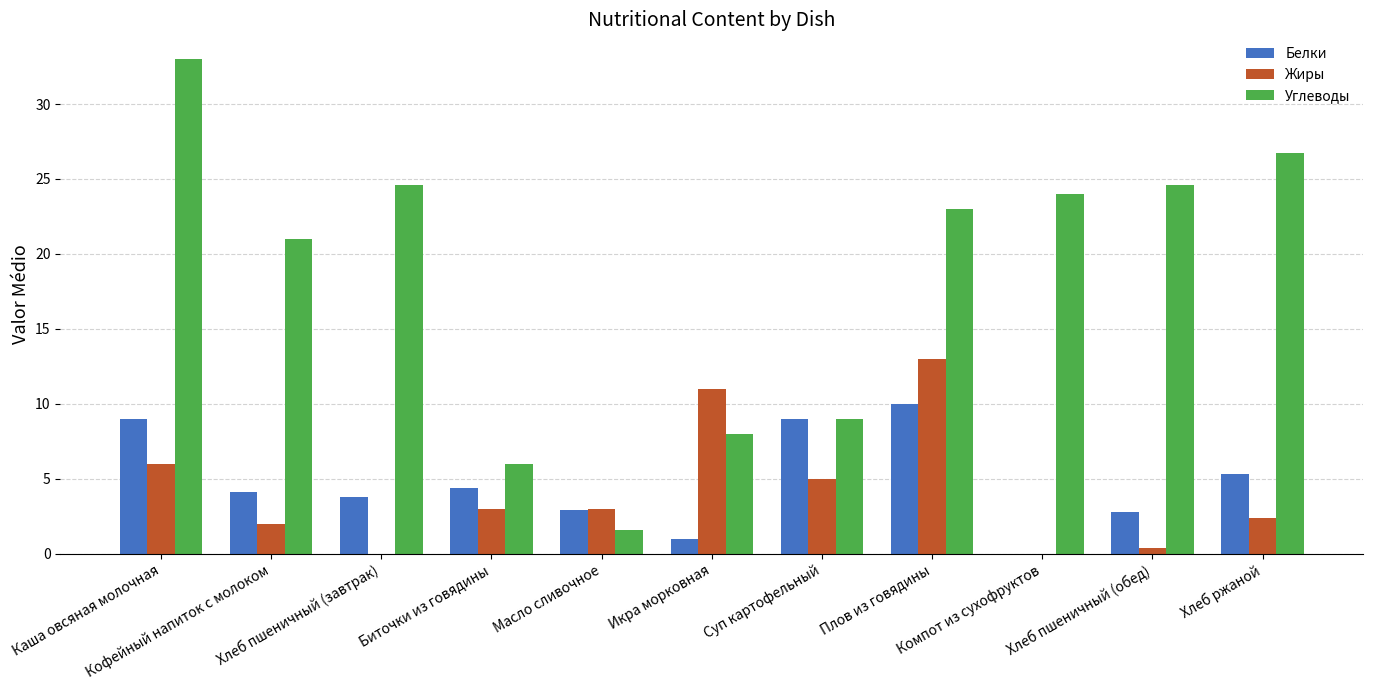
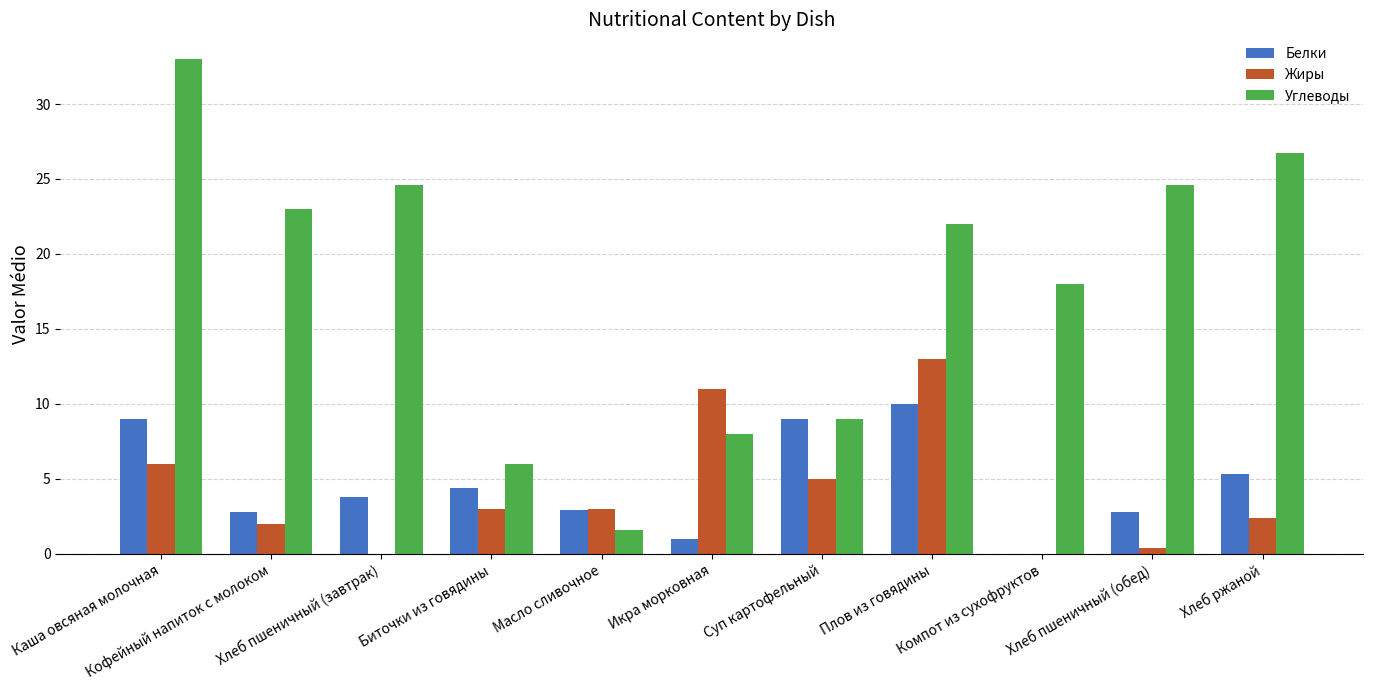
Белки, Кофейный напиток с молоком: 4.1 -> 2.8
Углеводы, Кофейный напиток с молоком: 21 -> 23
Углеводы, Плов из говядины: 23 -> 22
Углеводы, Компот из сухофруктов: 24 -> 18
